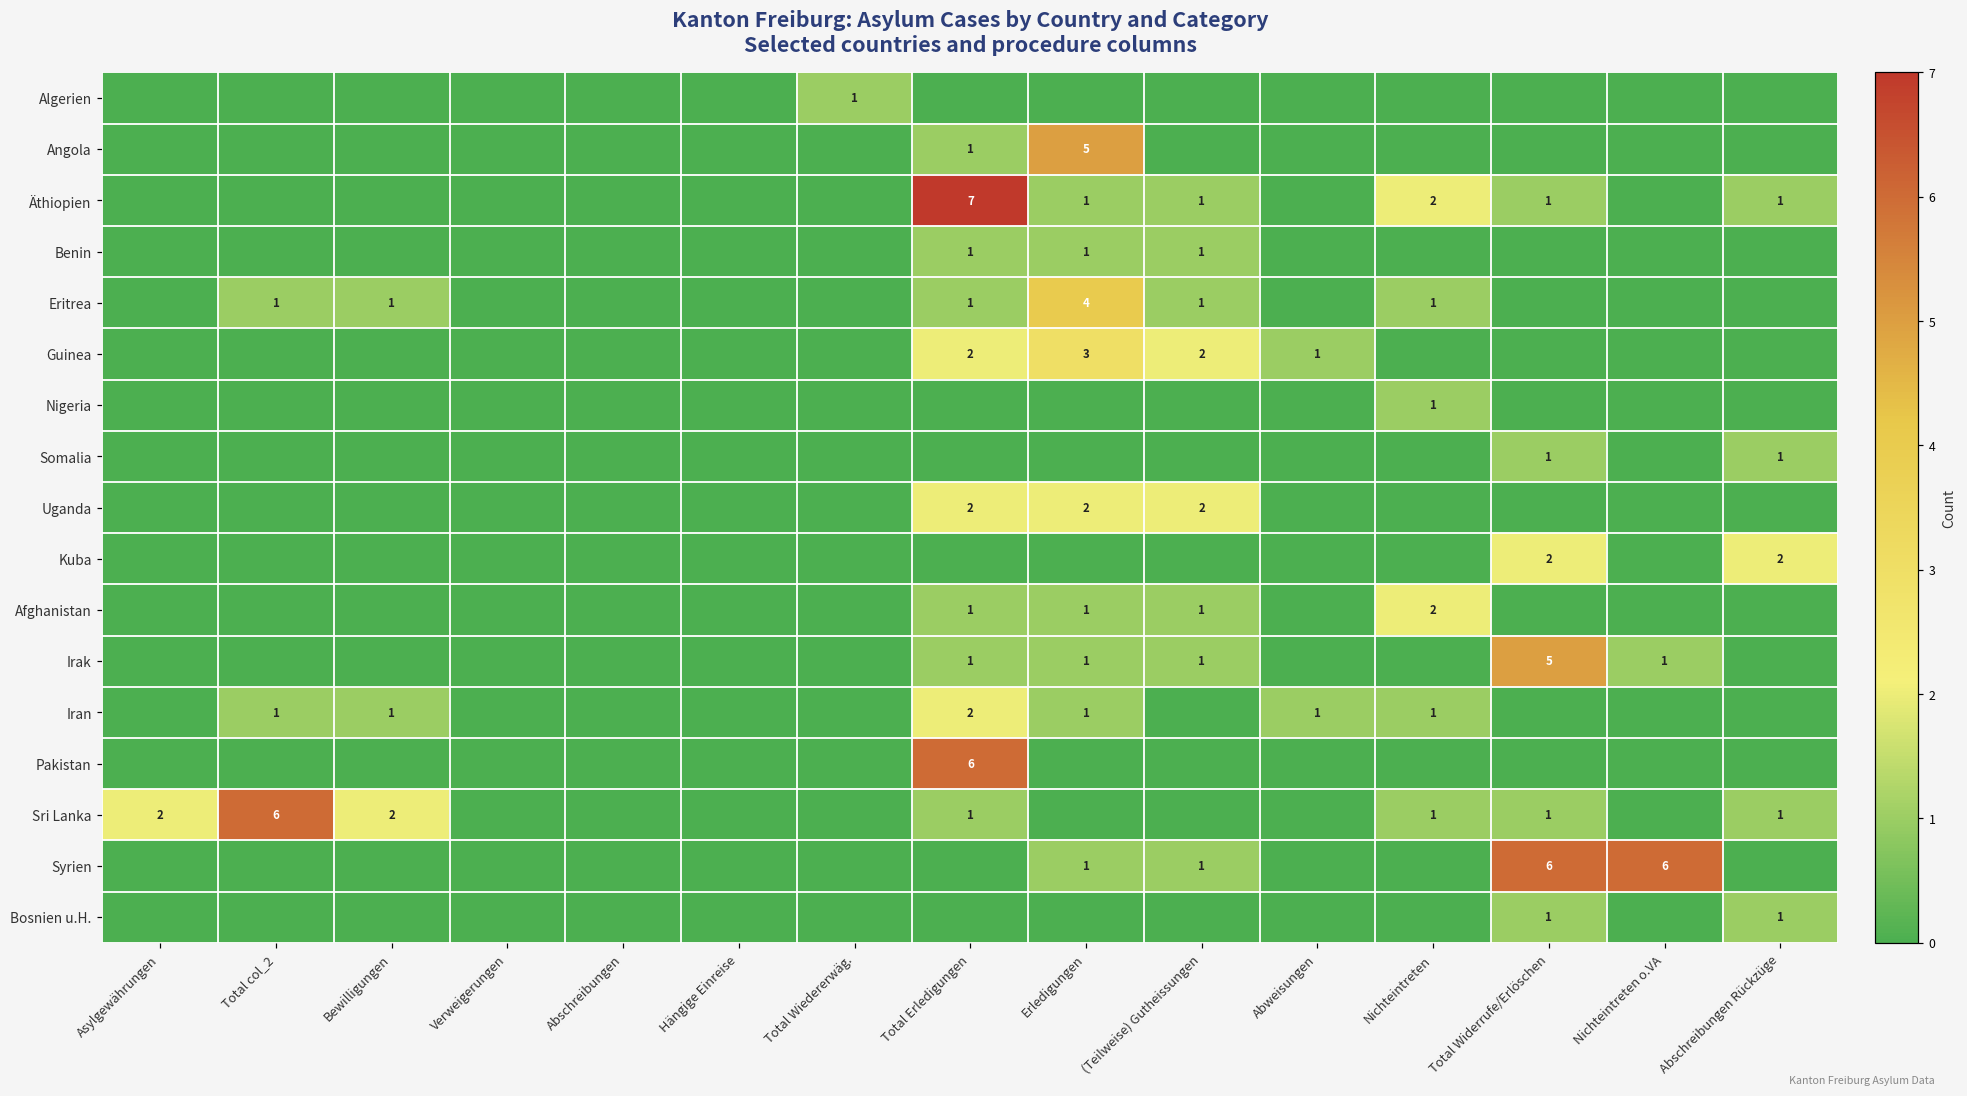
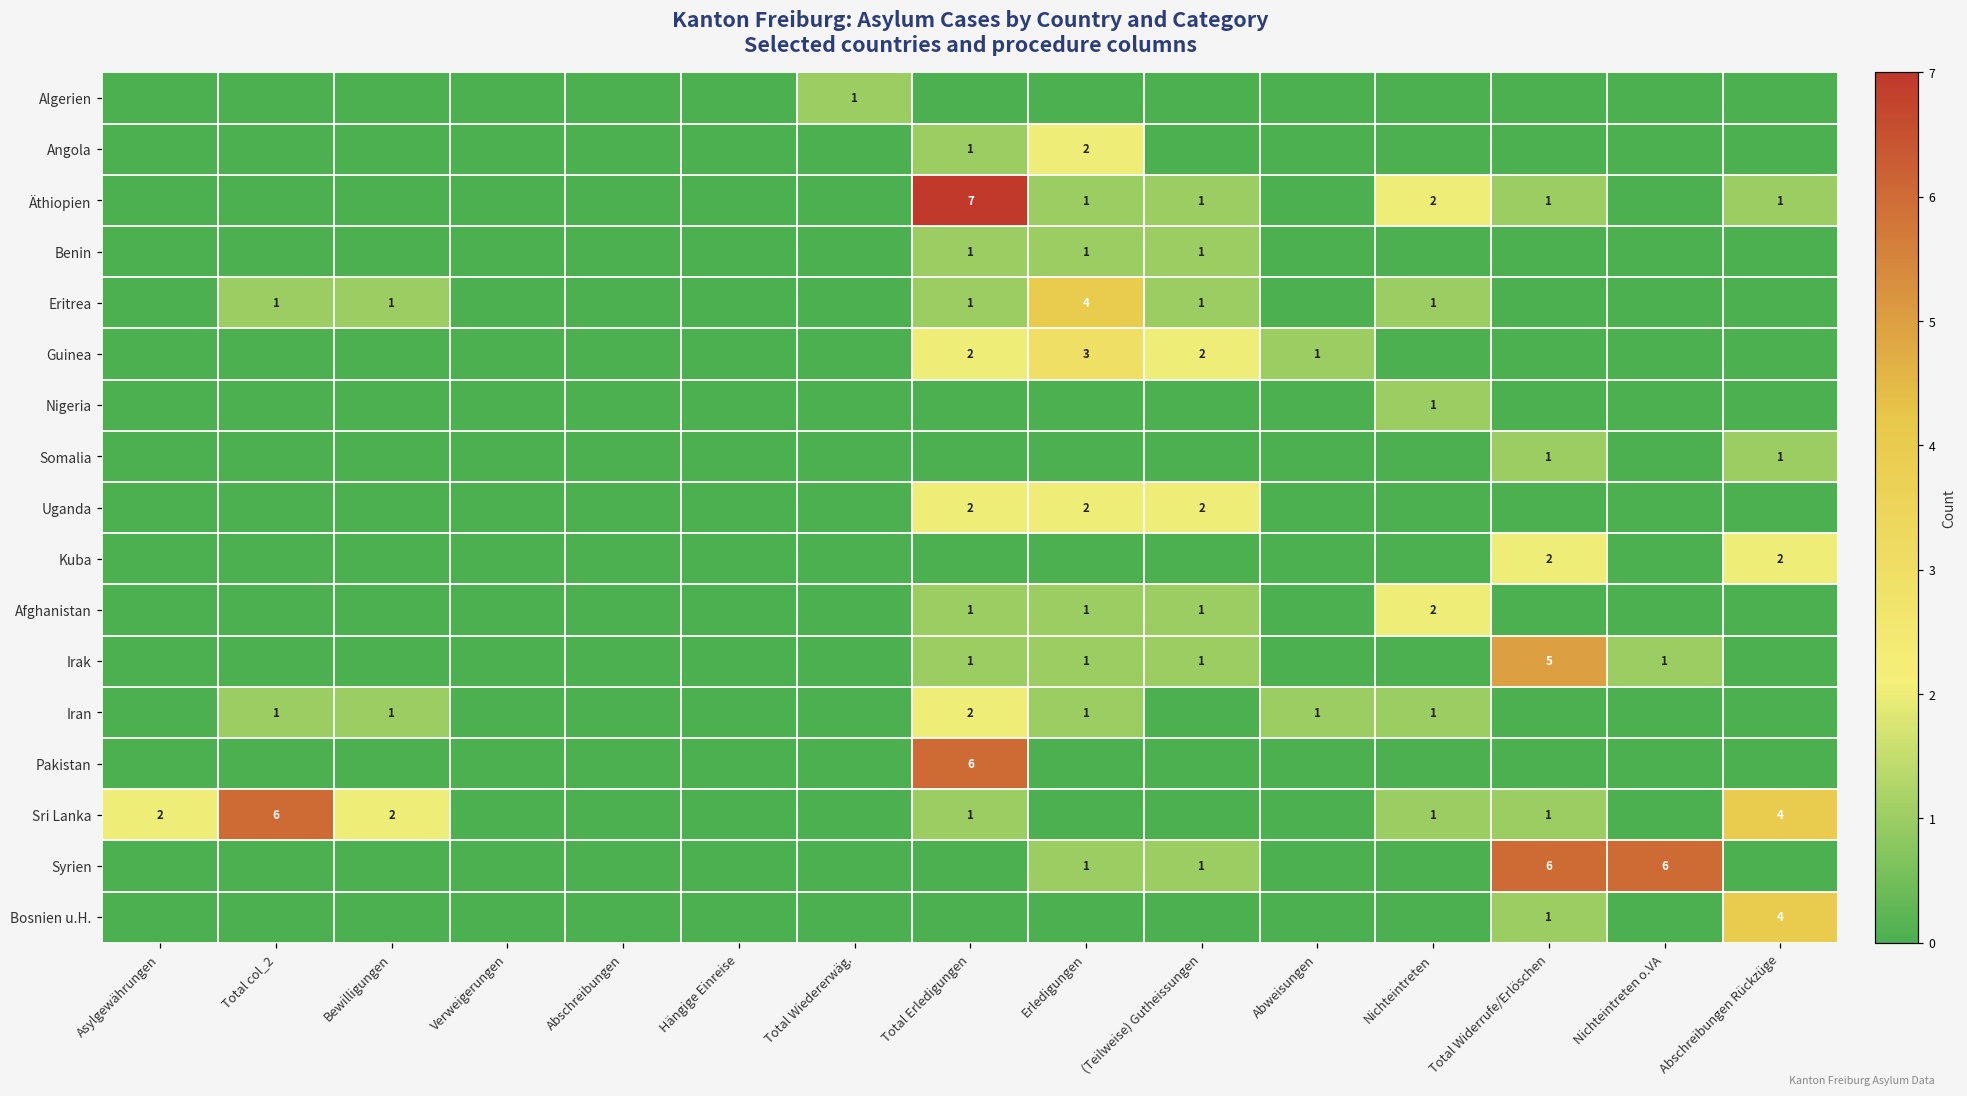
Angola, Erledigungen: 5 -> 2
Sri Lanka, Abschreibungen Rückzüge: 1 -> 4
Bosnien u.H., Abschreibungen Rückzüge: 1 -> 4
